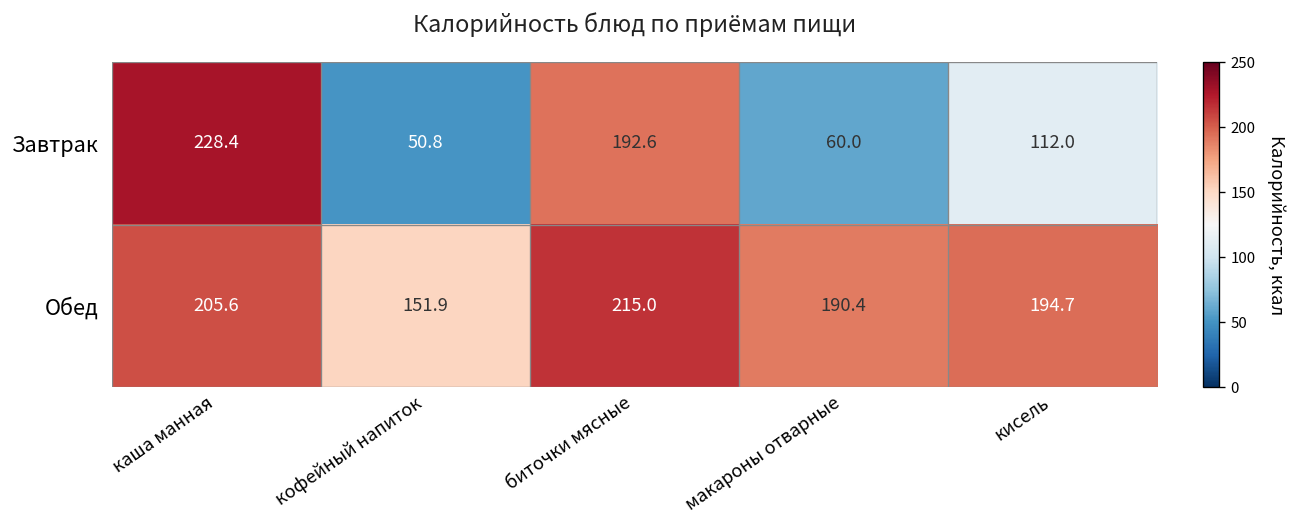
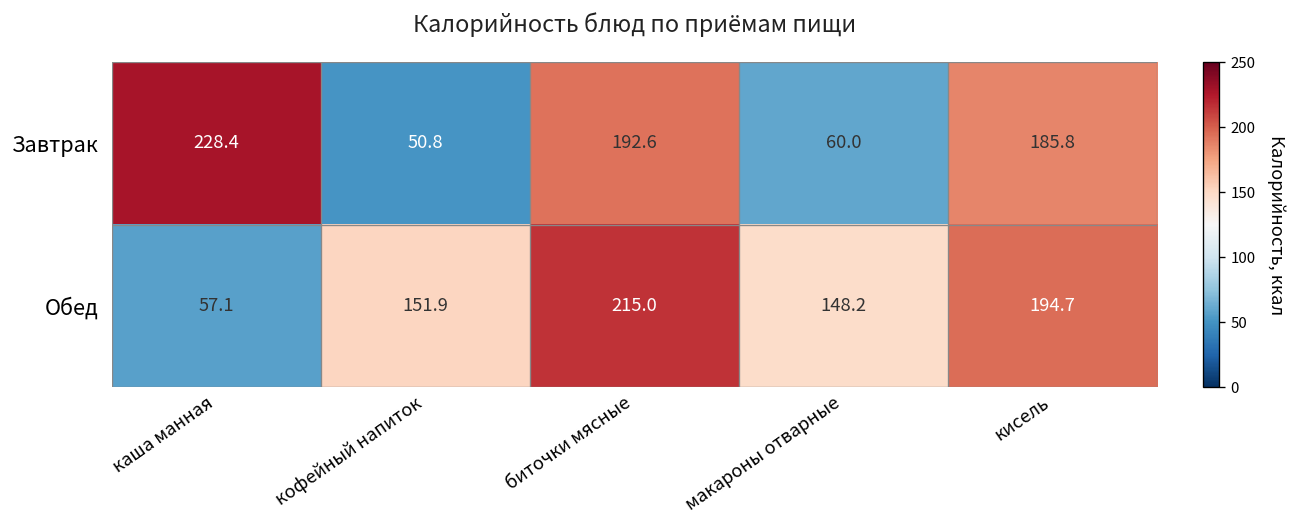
Завтрак, кисель: 112.0 -> 185.8
Обед, каша манная: 205.6 -> 57.1
Обед, макароны отварные: 190.4 -> 148.2
